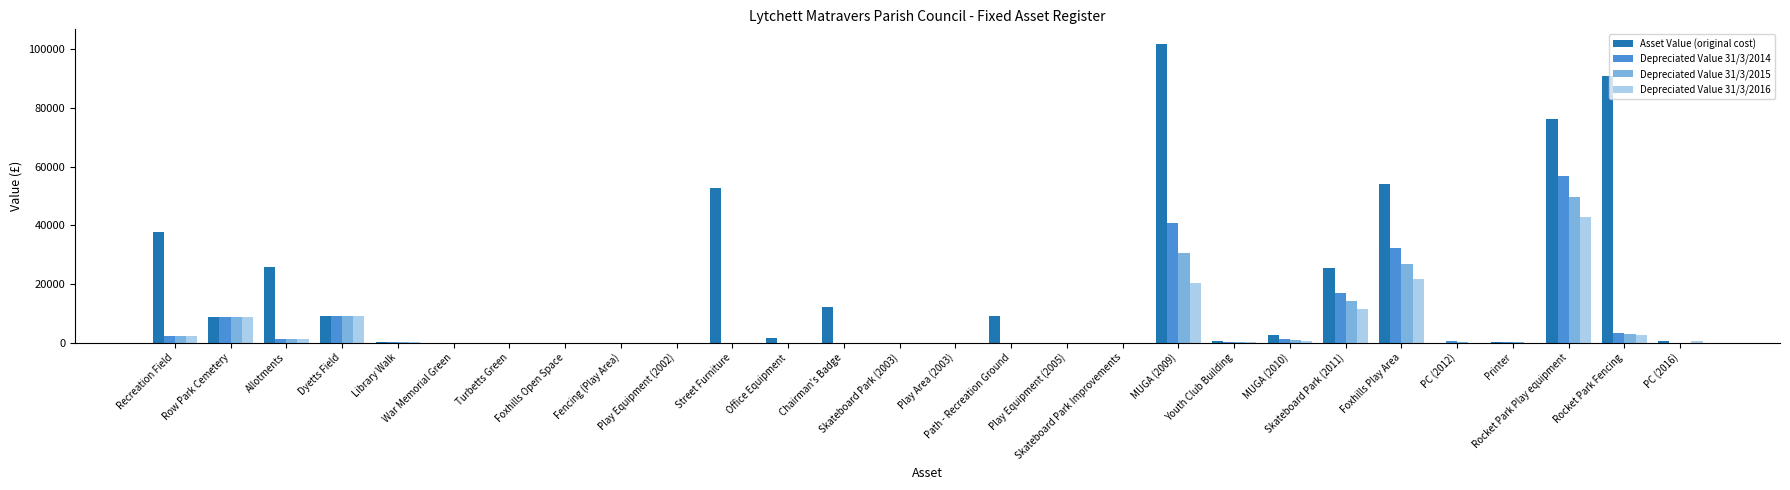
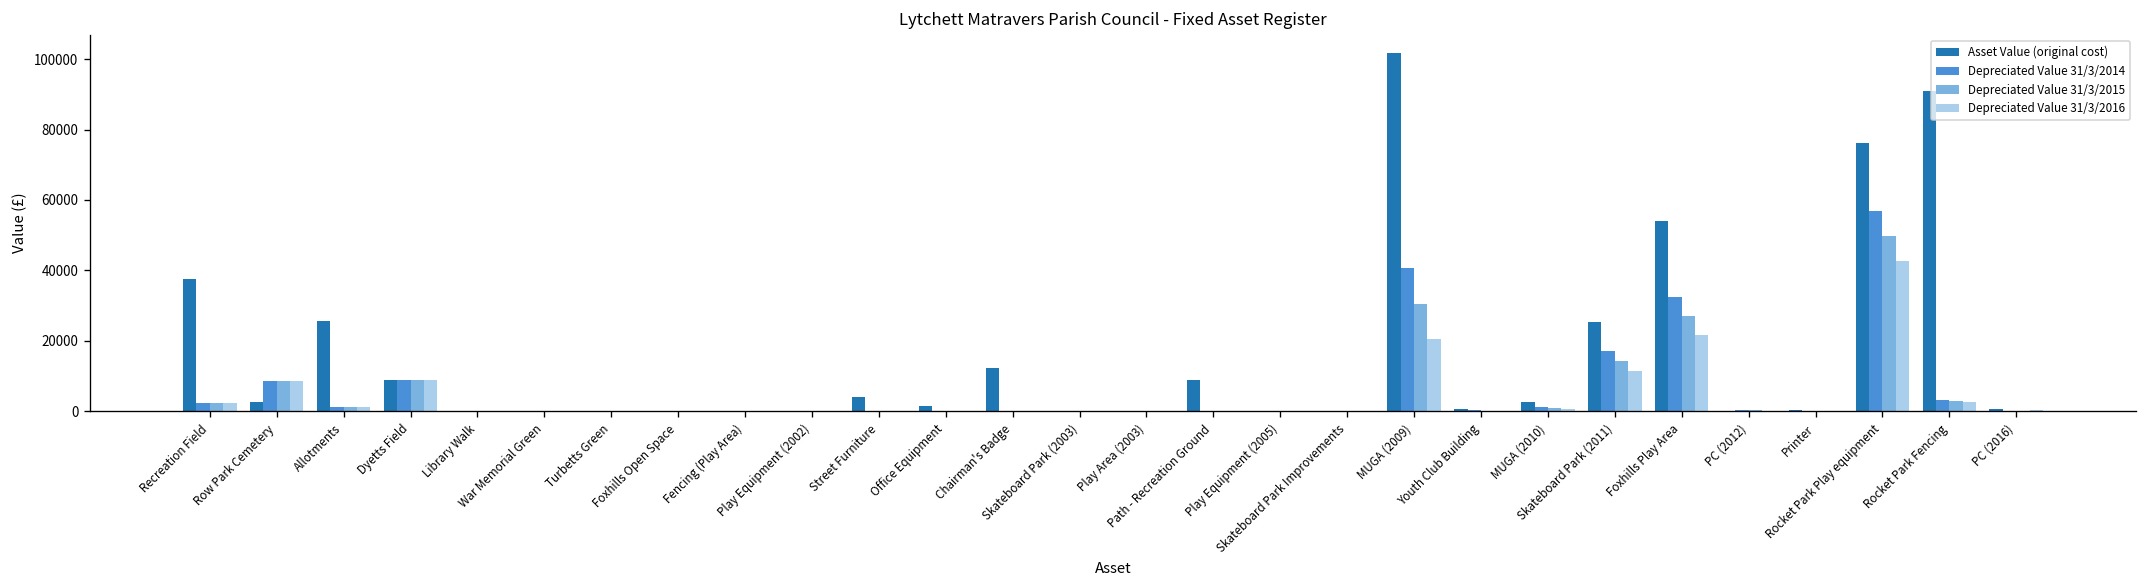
Asset Value (original cost), Row Park Cemetery: 9000 -> 2000
Asset Value (original cost), Street Furniture: 53000 -> 4000
